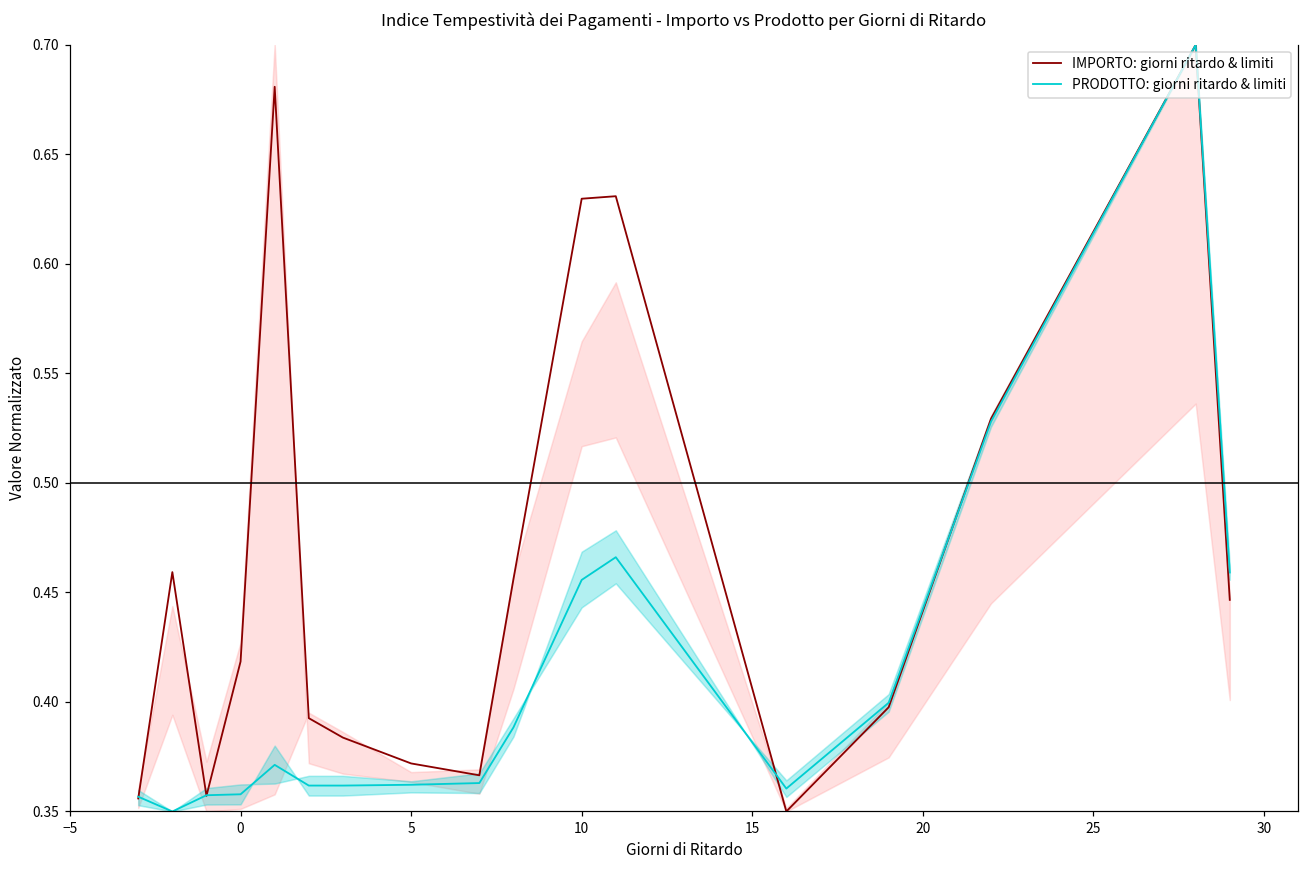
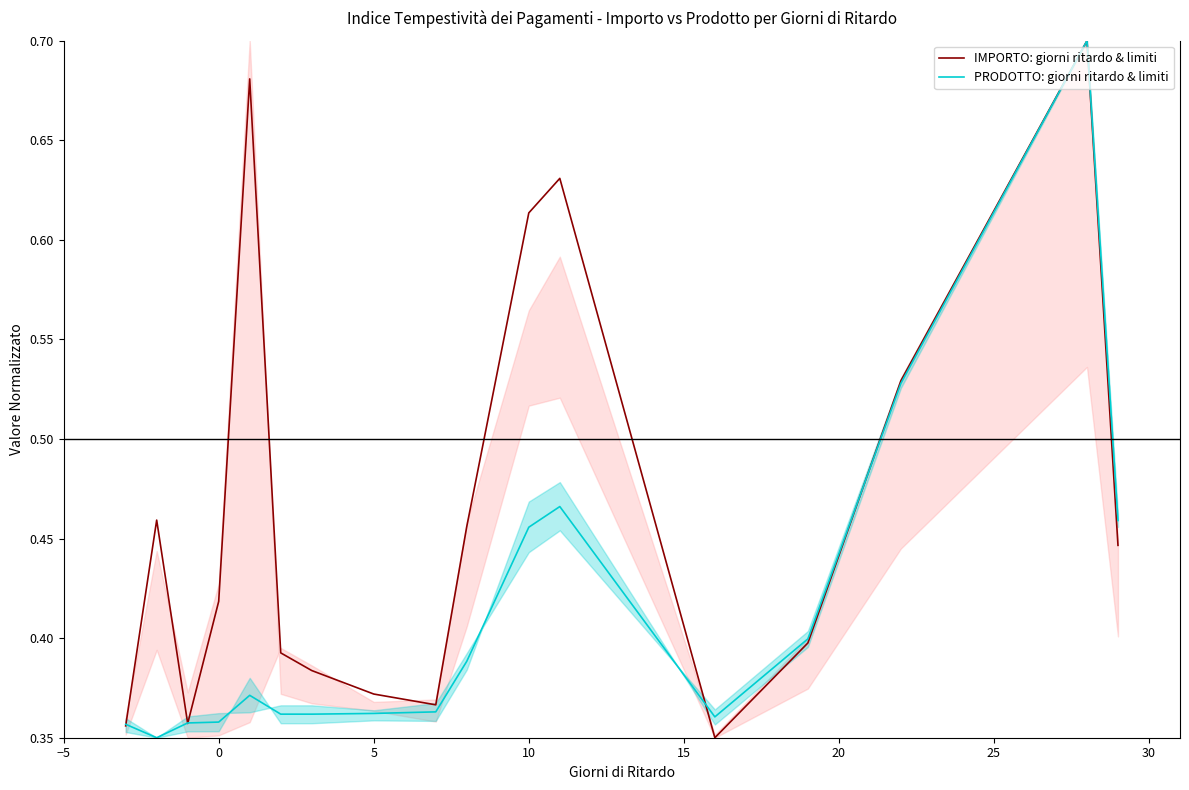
IMPORTO: giorni ritardo & limiti, 10: 0.630 -> 0.614
